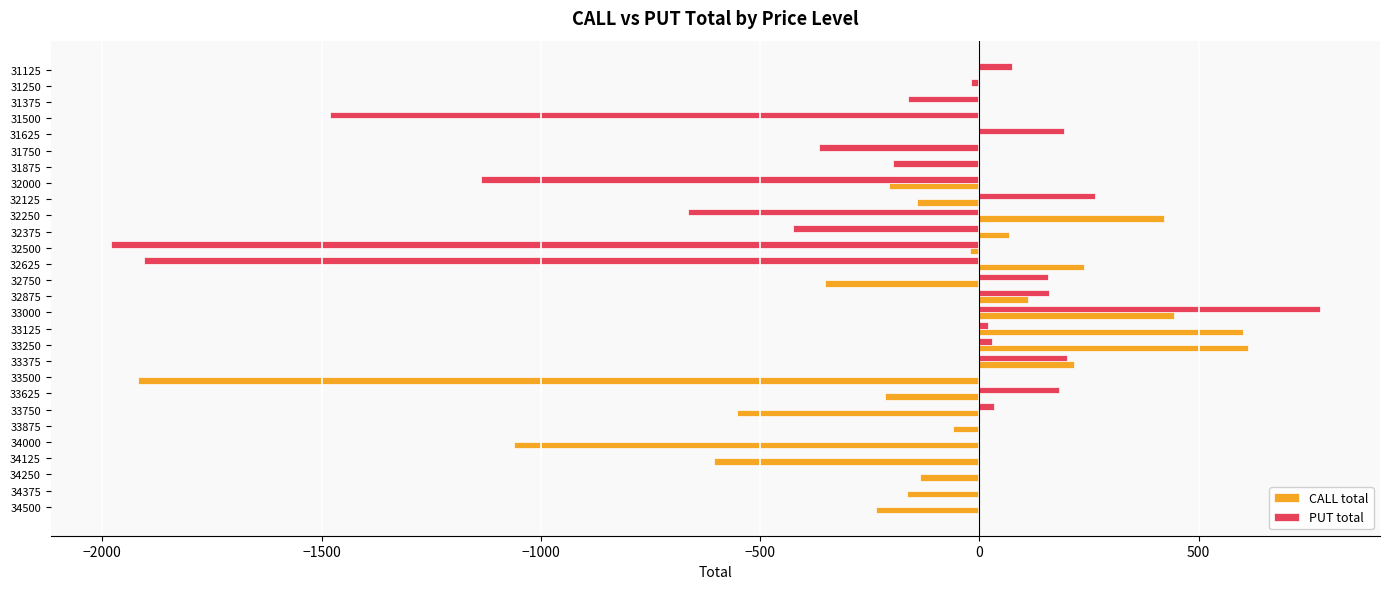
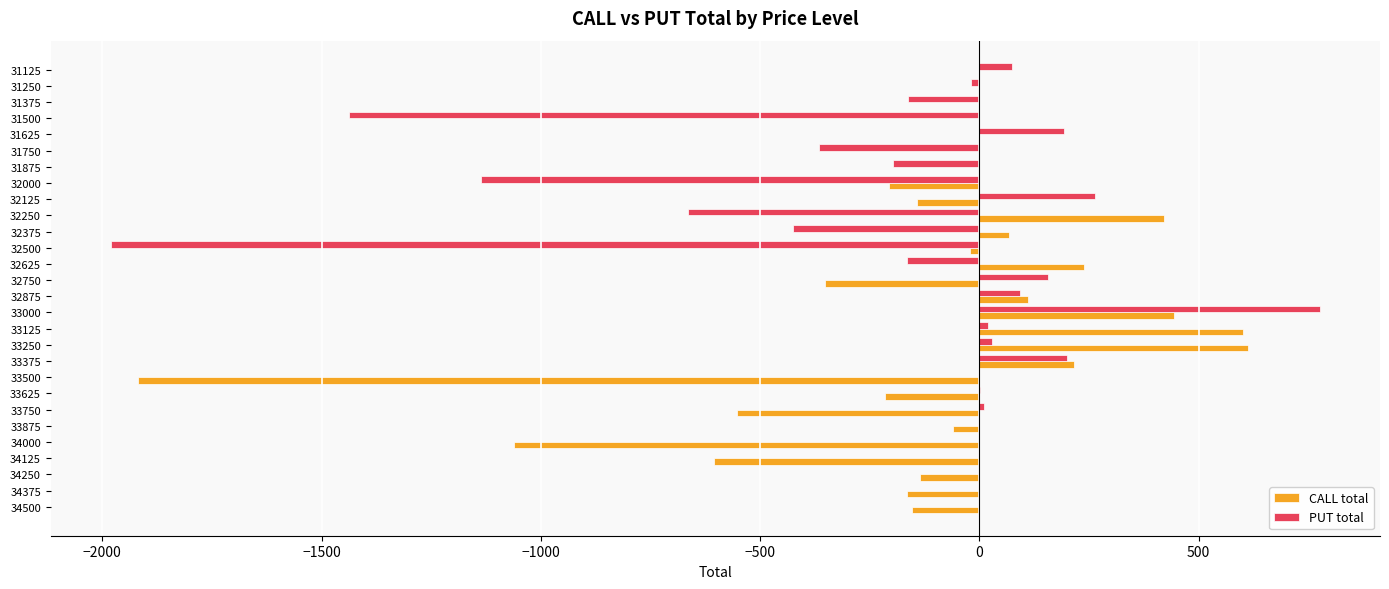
PUT total, 31500: -1480 -> -1440
PUT total, 32625: -1900 -> -170
PUT total, 32875: 160 -> 90
PUT total, 33625: 180 -> 0
PUT total, 33750: 30 -> 10
CALL total, 34500: -240 -> -150
